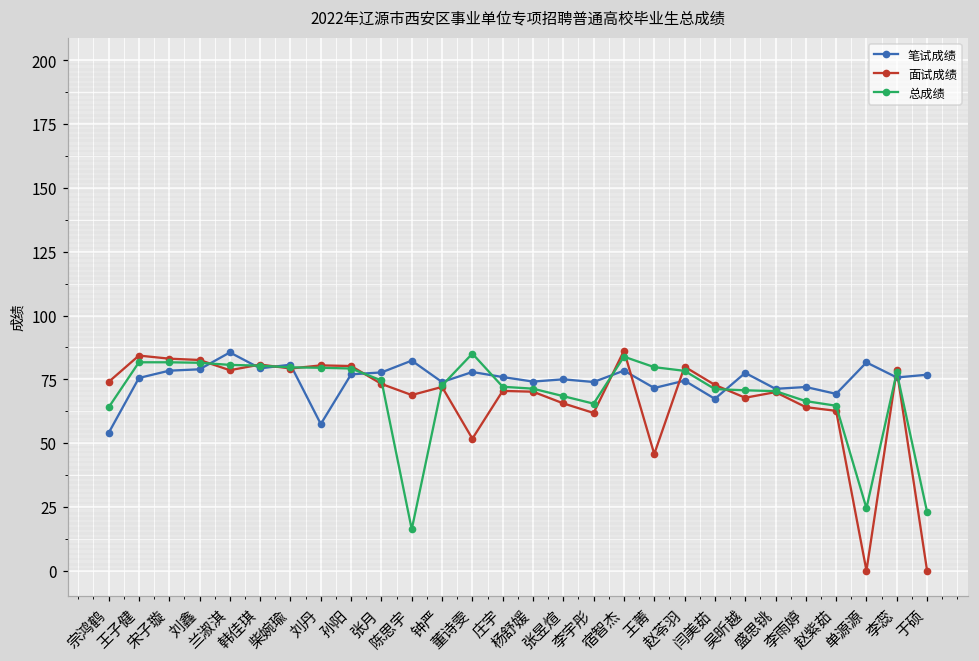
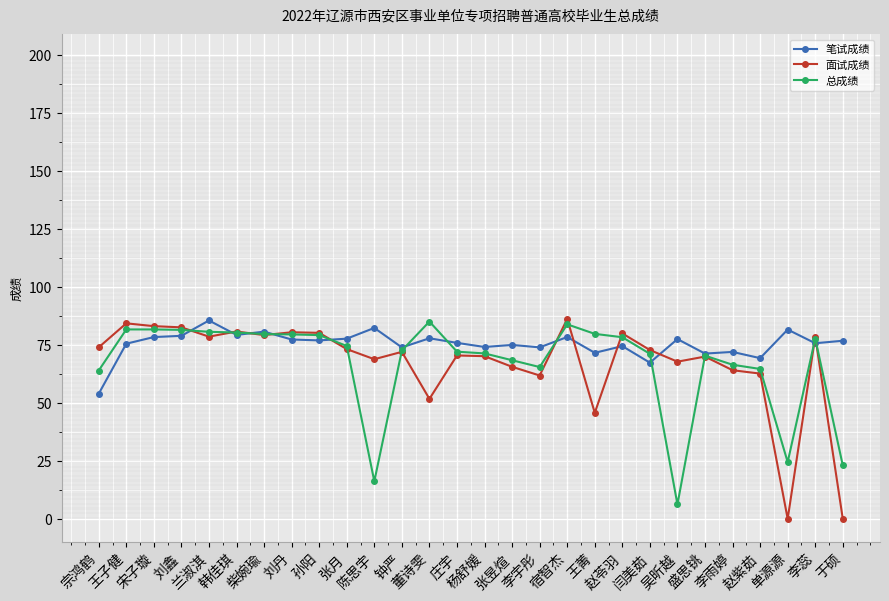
笔试成绩, 刘丹: 57 -> 77
总成绩, 吴昕越: 71 -> 6
